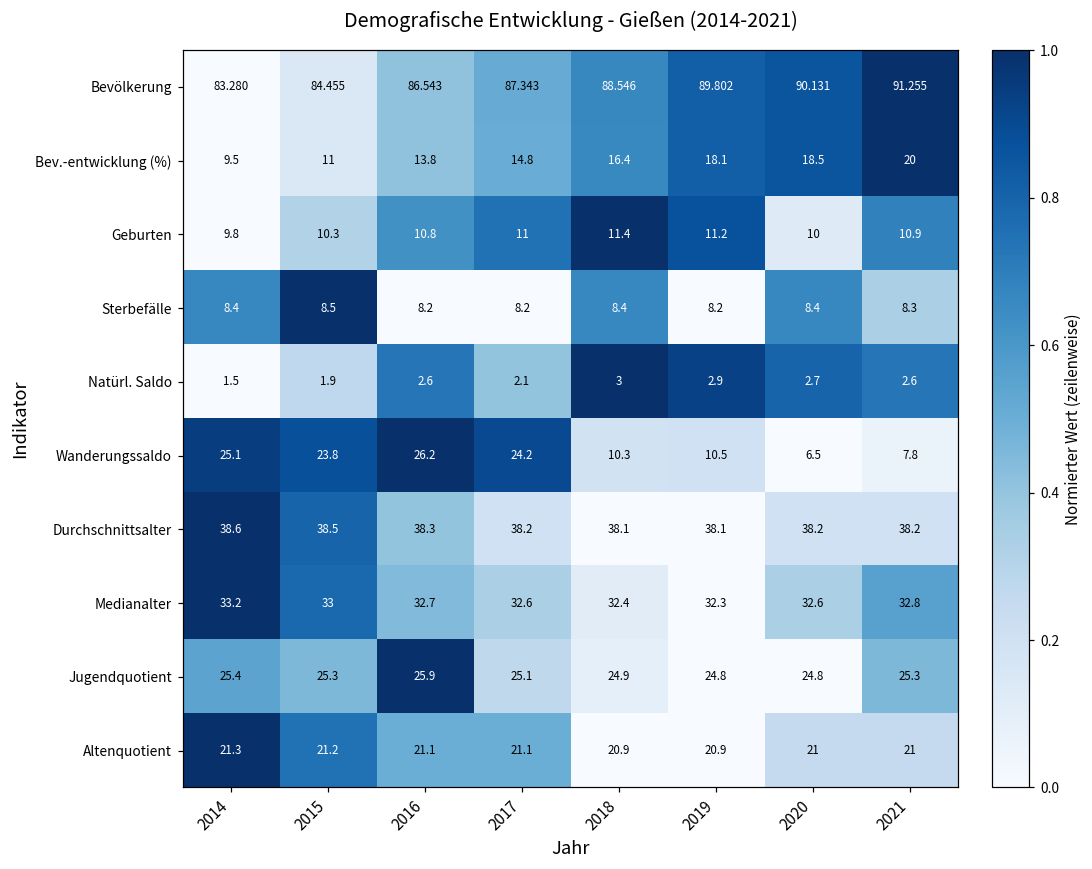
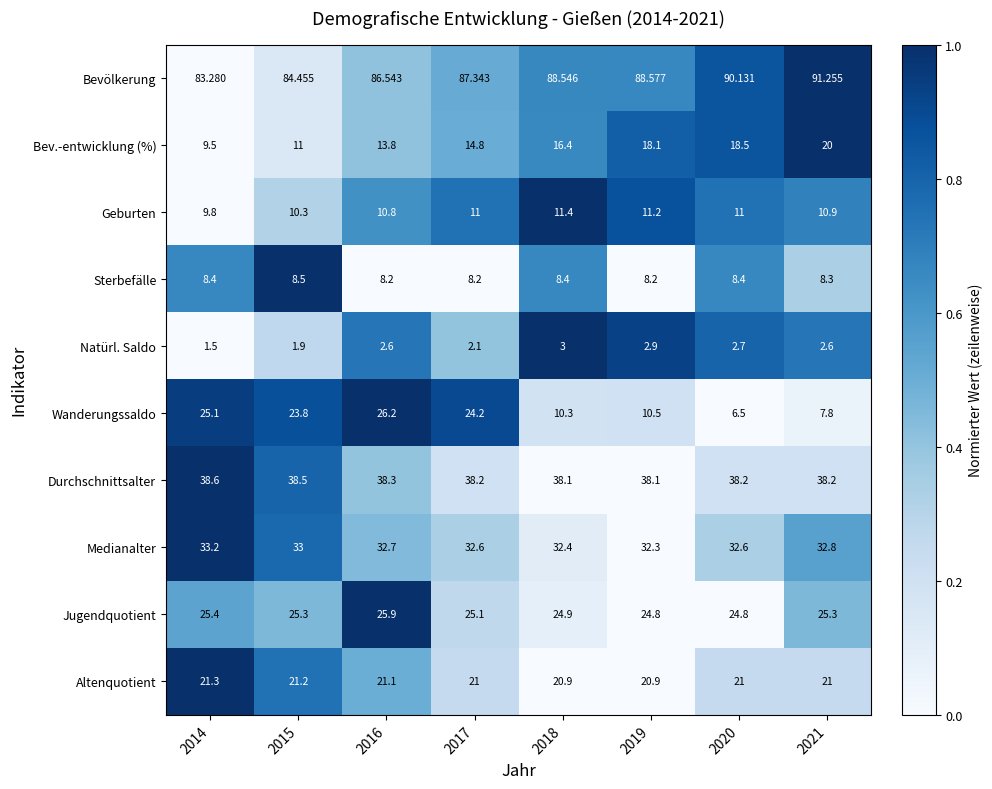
Bevölkerung, 2019: 89.802 -> 88.577
Geburten, 2020: 10 -> 11
Altenquotient, 2017: 21.1 -> 21
